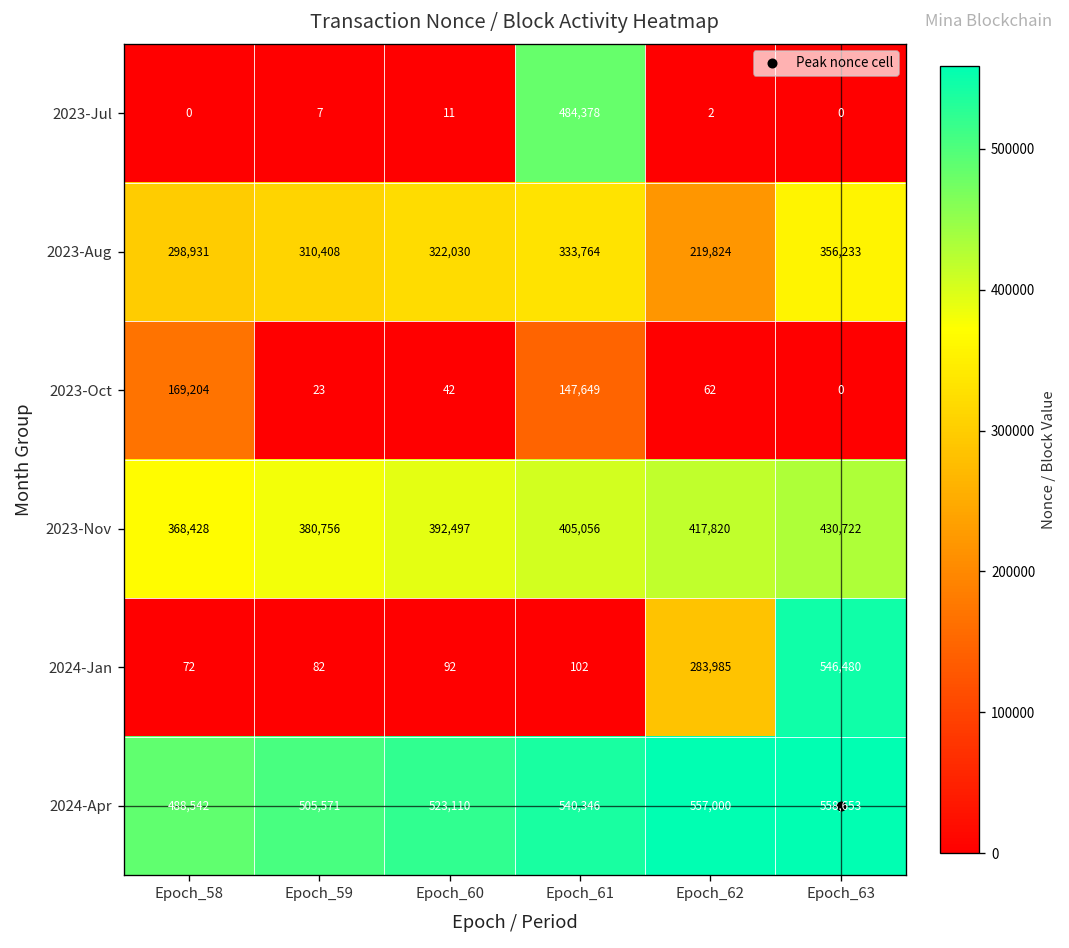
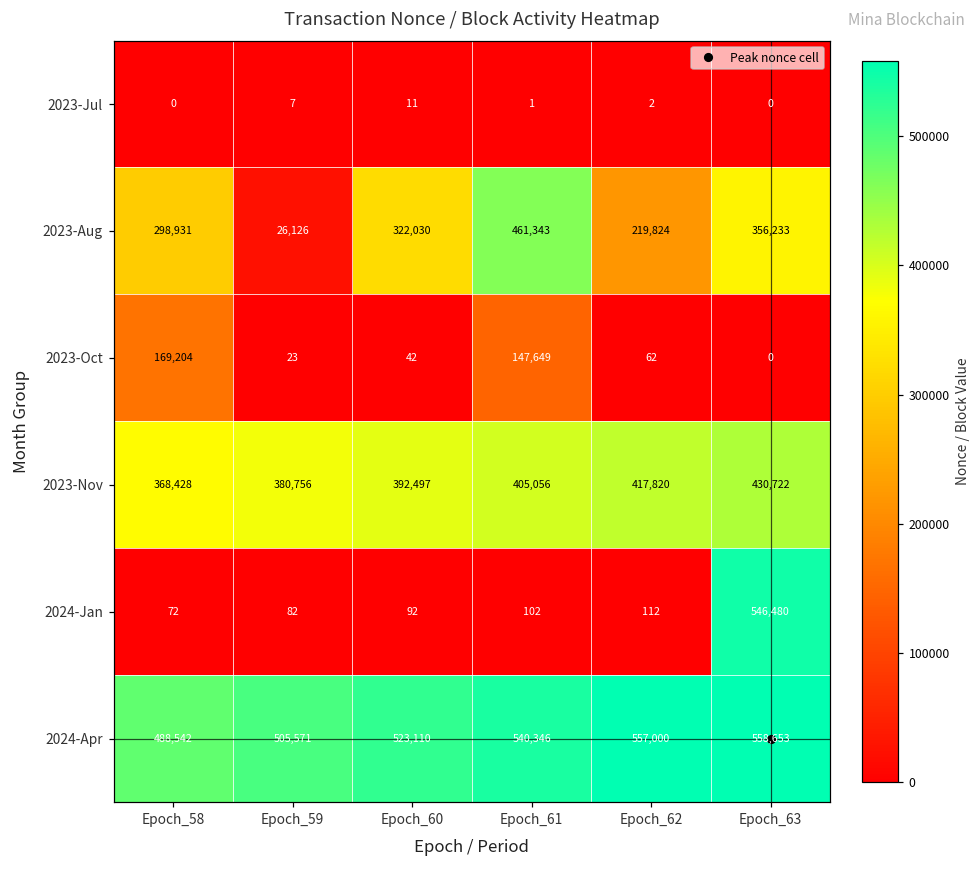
2023-Jul, Epoch_61: 484,378 -> 1
2023-Aug, Epoch_59: 310,408 -> 26,126
2023-Aug, Epoch_61: 333,764 -> 461,343
2024-Jan, Epoch_62: 283,985 -> 112
